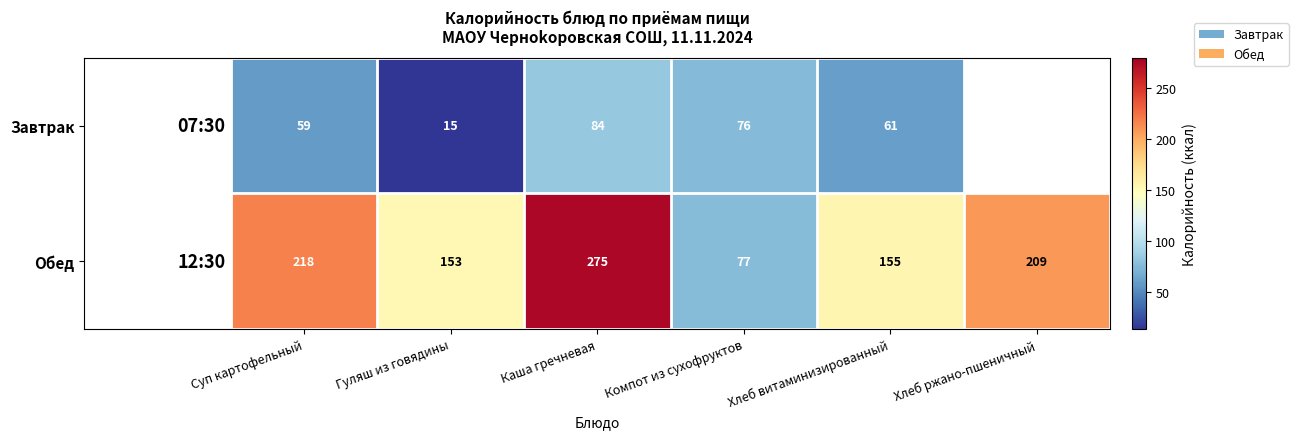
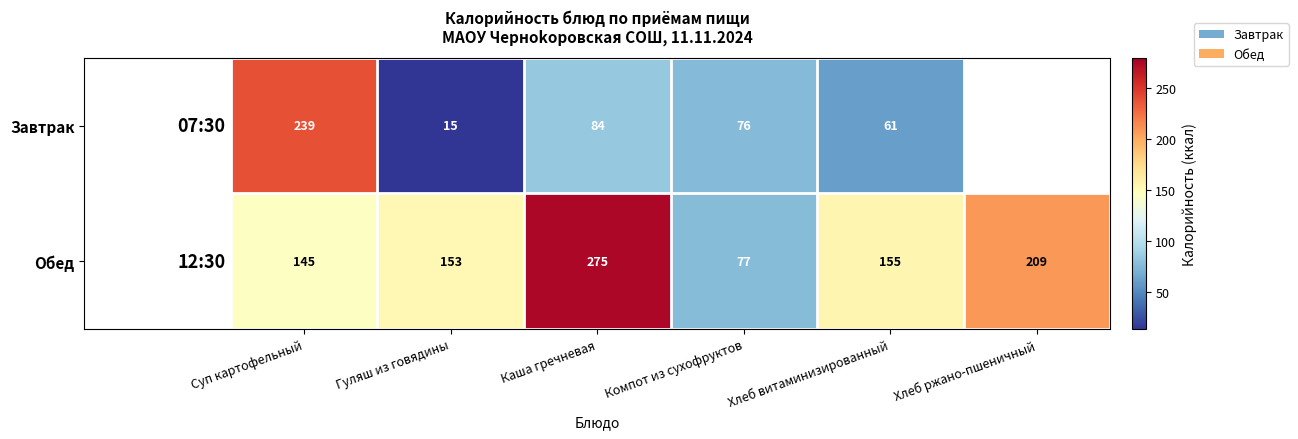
Завтрак, Суп картофельный: 59 -> 239
Обед, Суп картофельный: 218 -> 145
